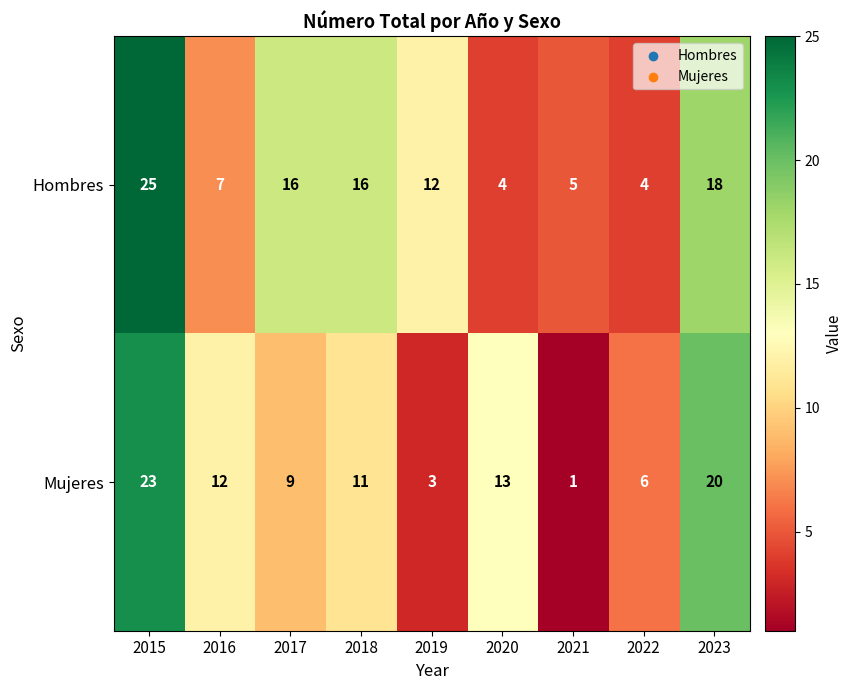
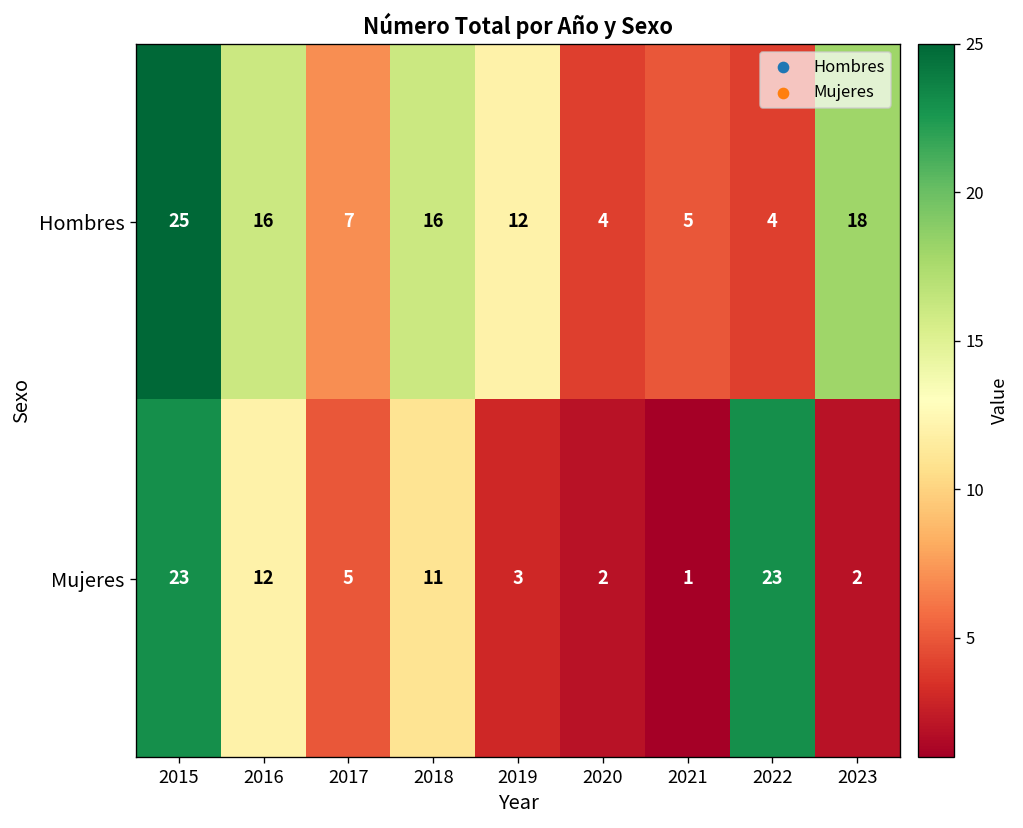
Hombres, 2016: 7 -> 16
Hombres, 2017: 16 -> 7
Mujeres, 2017: 9 -> 5
Mujeres, 2020: 13 -> 2
Mujeres, 2022: 6 -> 23
Mujeres, 2023: 20 -> 2
